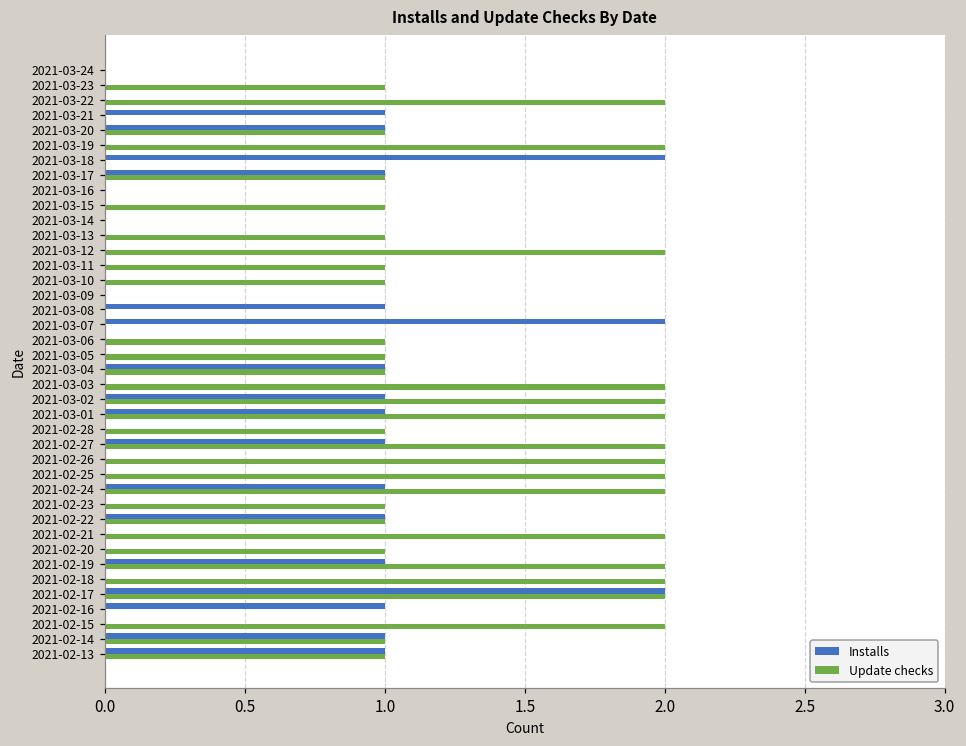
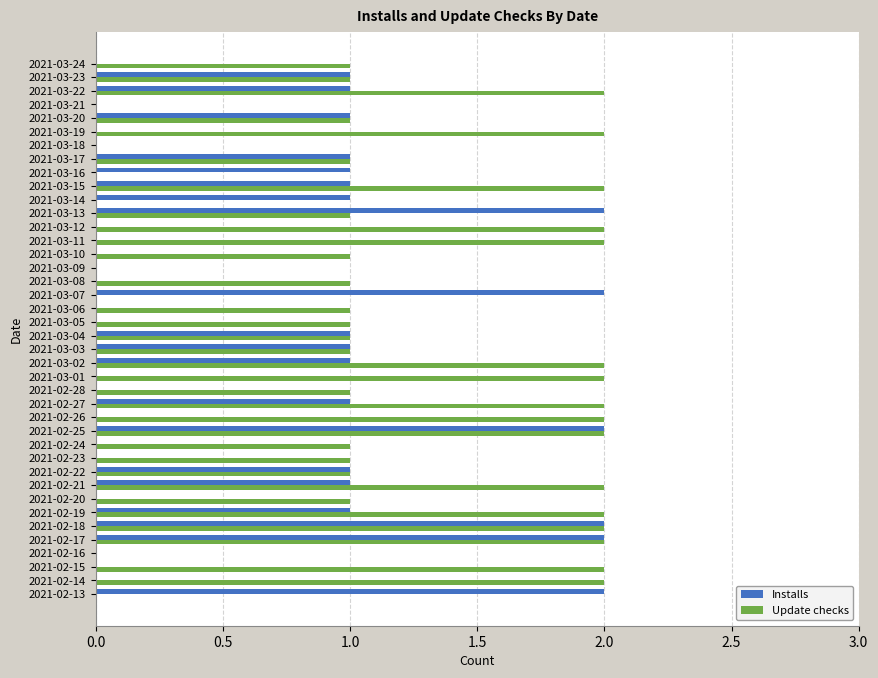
Update checks, 2021-03-24: 0 -> 1
Installs, 2021-03-23: 0 -> 1
Installs, 2021-03-22: 0 -> 1
Installs, 2021-03-21: 1 -> 0
Installs, 2021-03-18: 2 -> 0
Installs, 2021-03-16: 0 -> 1
Installs, 2021-03-15: 0 -> 1
Update checks, 2021-03-15: 1 -> 2
Installs, 2021-03-14: 0 -> 1
Installs, 2021-03-13: 0 -> 2
Update checks, 2021-03-11: 1 -> 2
Installs, 2021-03-08: 1 -> 0
Update checks, 2021-03-08: 0 -> 1
Installs, 2021-03-03: 0 -> 1
Update checks, 2021-03-03: 2 -> 1
Installs, 2021-03-01: 1 -> 0
Installs, 2021-02-25: 0 -> 2
Installs, 2021-02-24: 1 -> 0
Update checks, 2021-02-24: 2 -> 1
Installs, 2021-02-21: 0 -> 1
Installs, 2021-02-18: 0 -> 2
Installs, 2021-02-16: 1 -> 0
Installs, 2021-02-14: 1 -> 0
Update checks, 2021-02-14: 1 -> 2
Installs, 2021-02-13: 1 -> 2
Update checks, 2021-02-13: 1 -> 0
